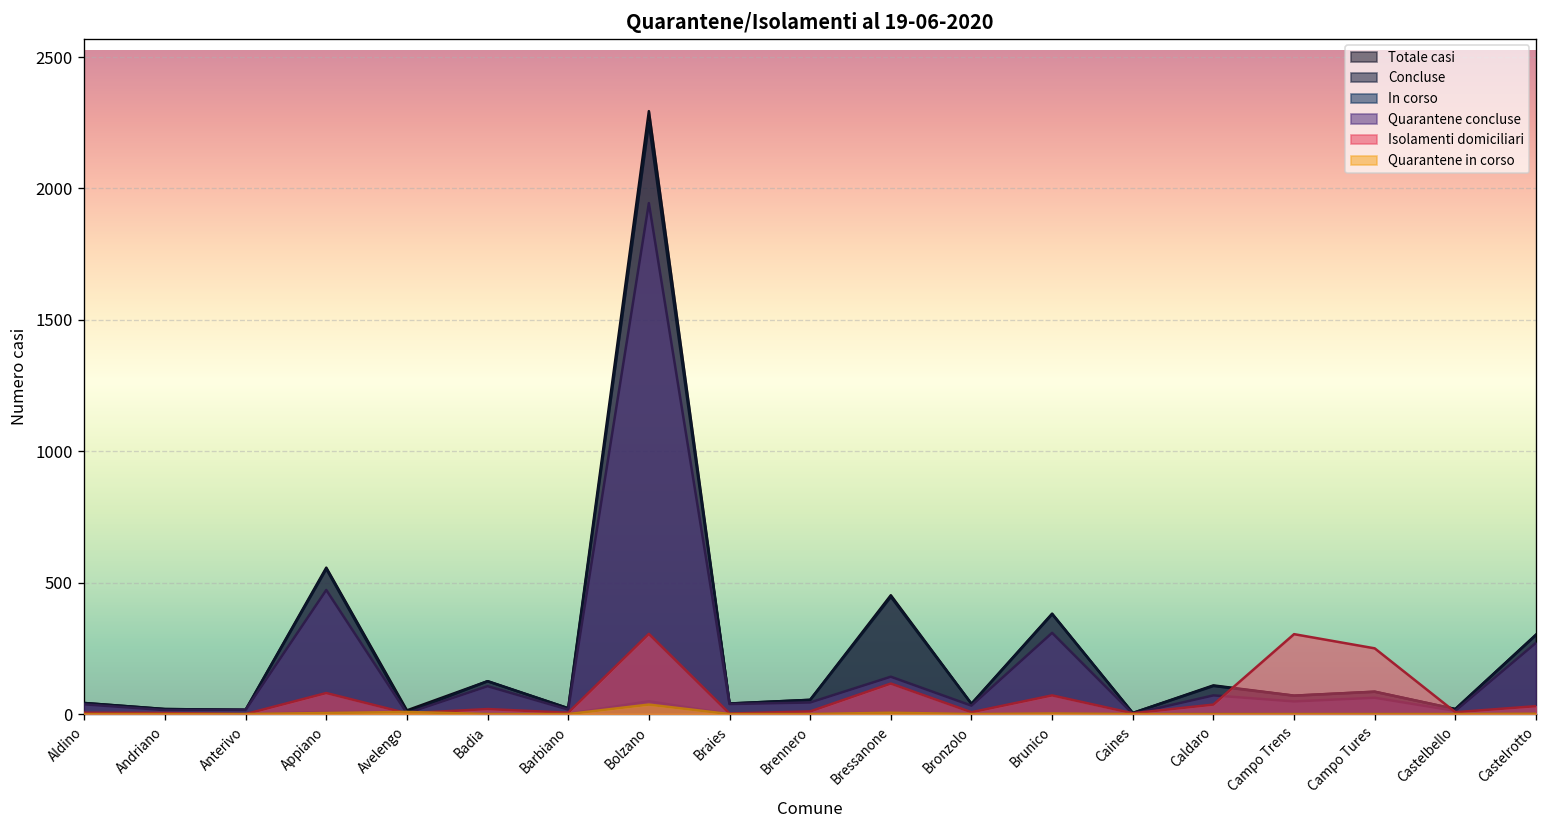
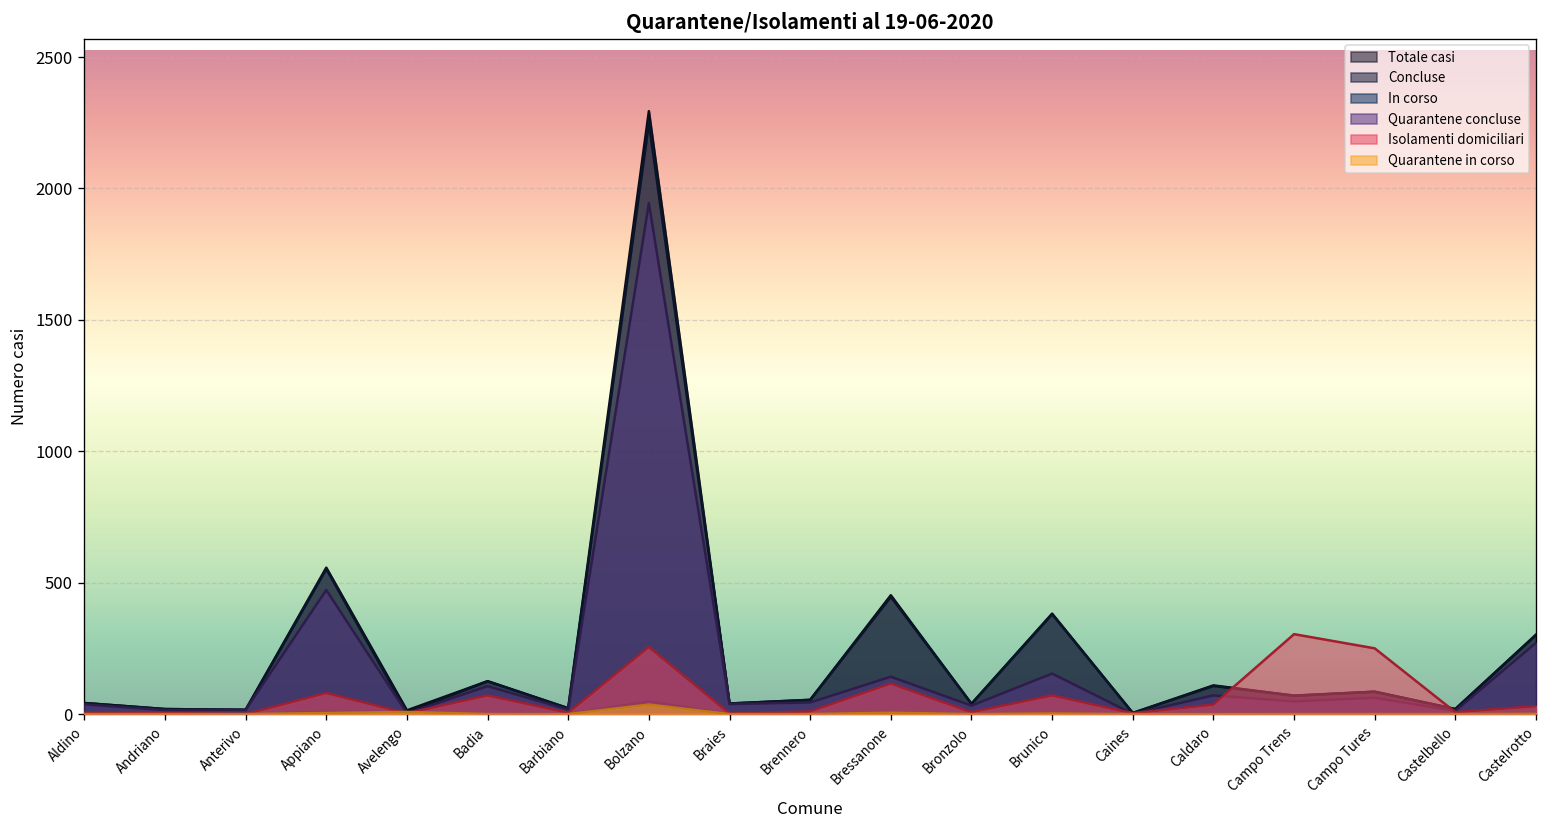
Isolamenti domiciliari, Badia: 20 -> 70
Isolamenti domiciliari, Bolzano: 310 -> 260
Quarantene concluse, Brunico: 310 -> 150
